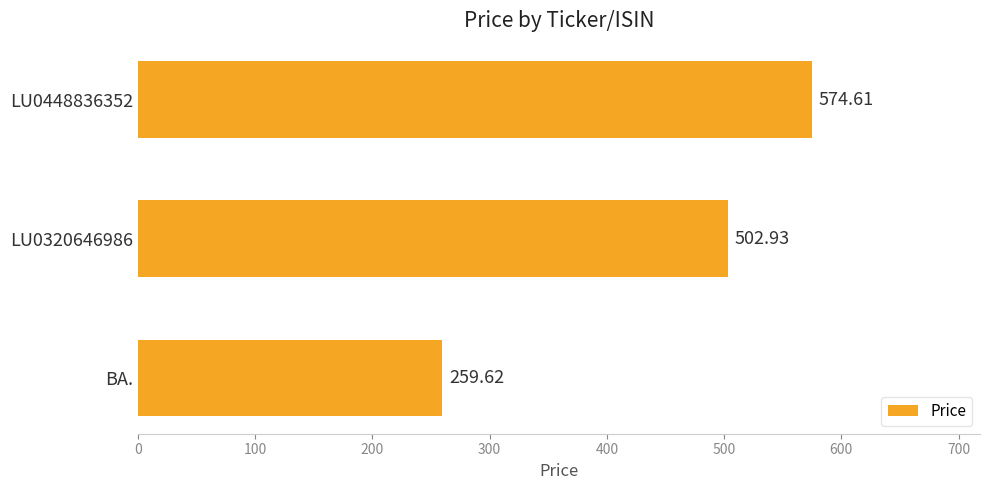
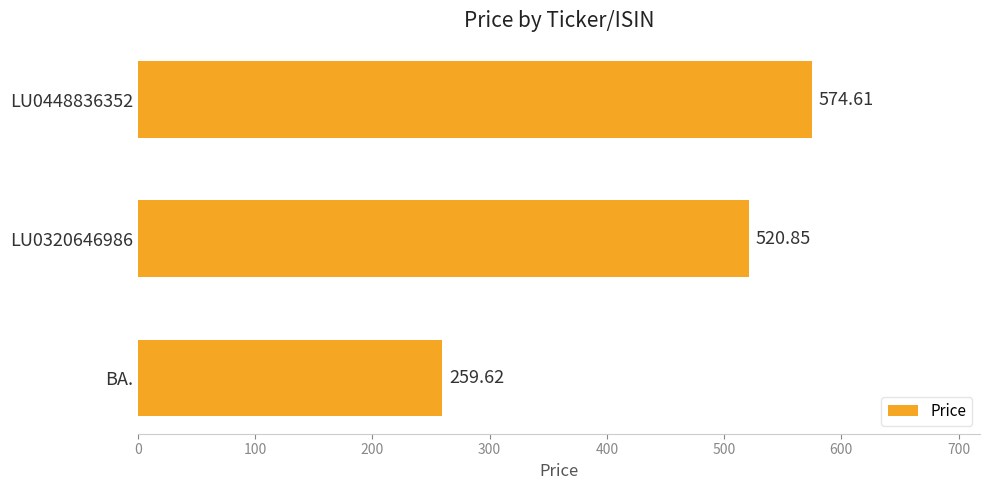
LU0320646986: 502.93 -> 520.85
